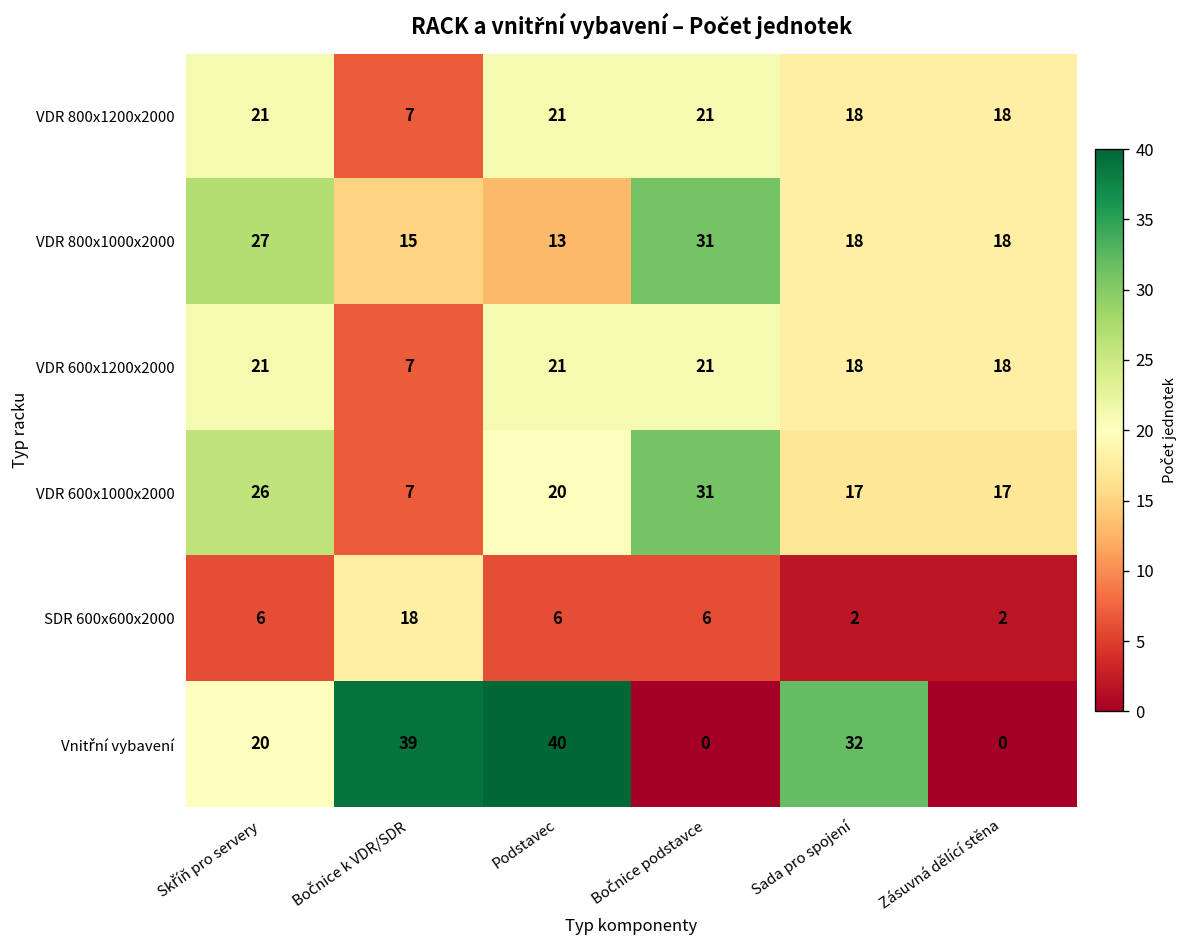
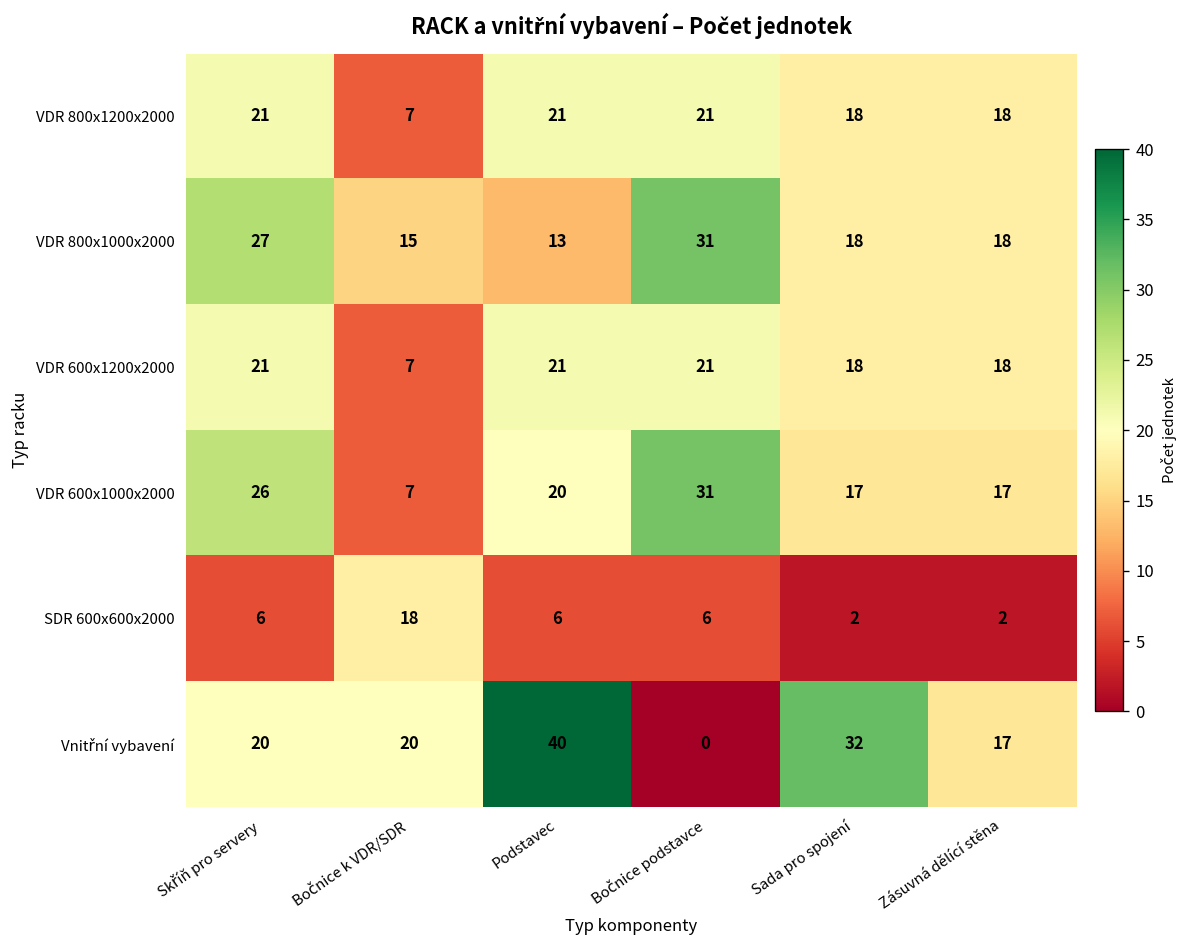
Vnitřní vybavení, Bočnice k VDR/SDR: 39 -> 20
Vnitřní vybavení, Zásuvná dělící stěna: 0 -> 17
